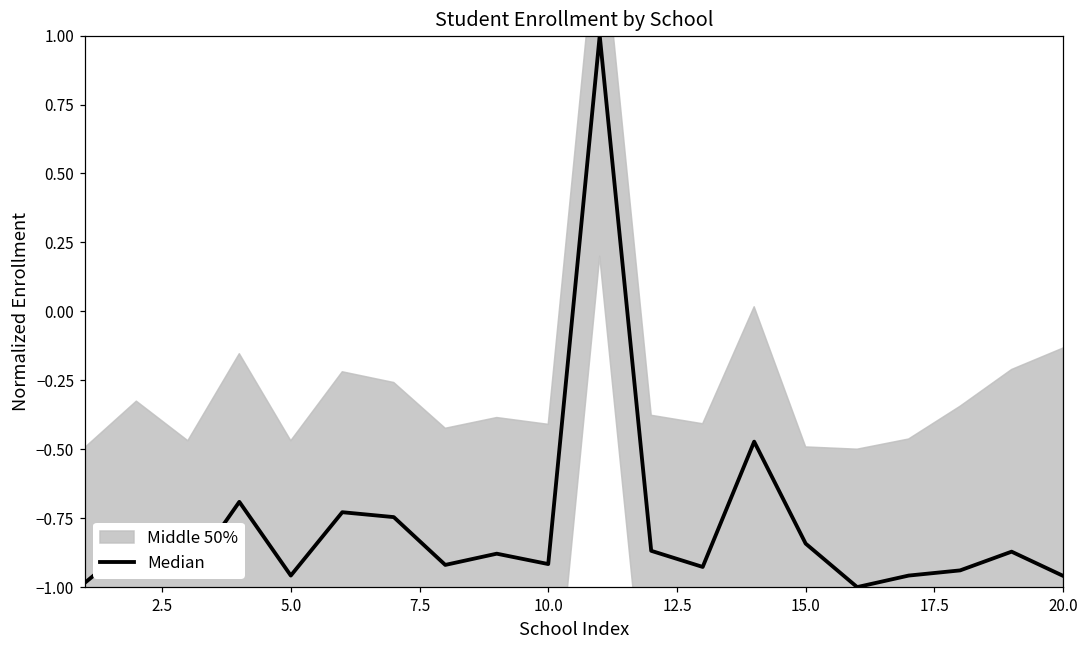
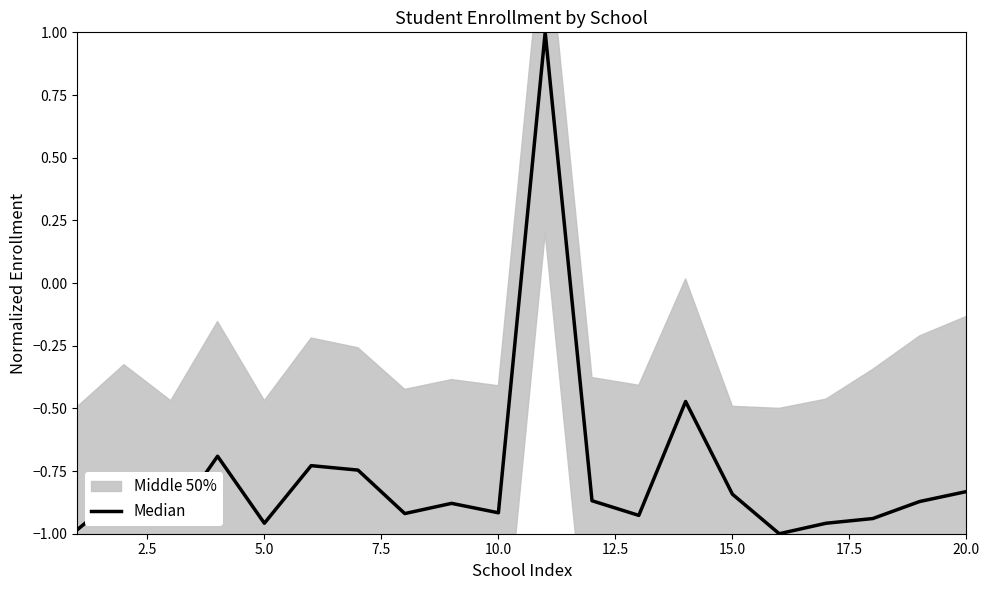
Median, 20.0: -0.96 -> -0.83
